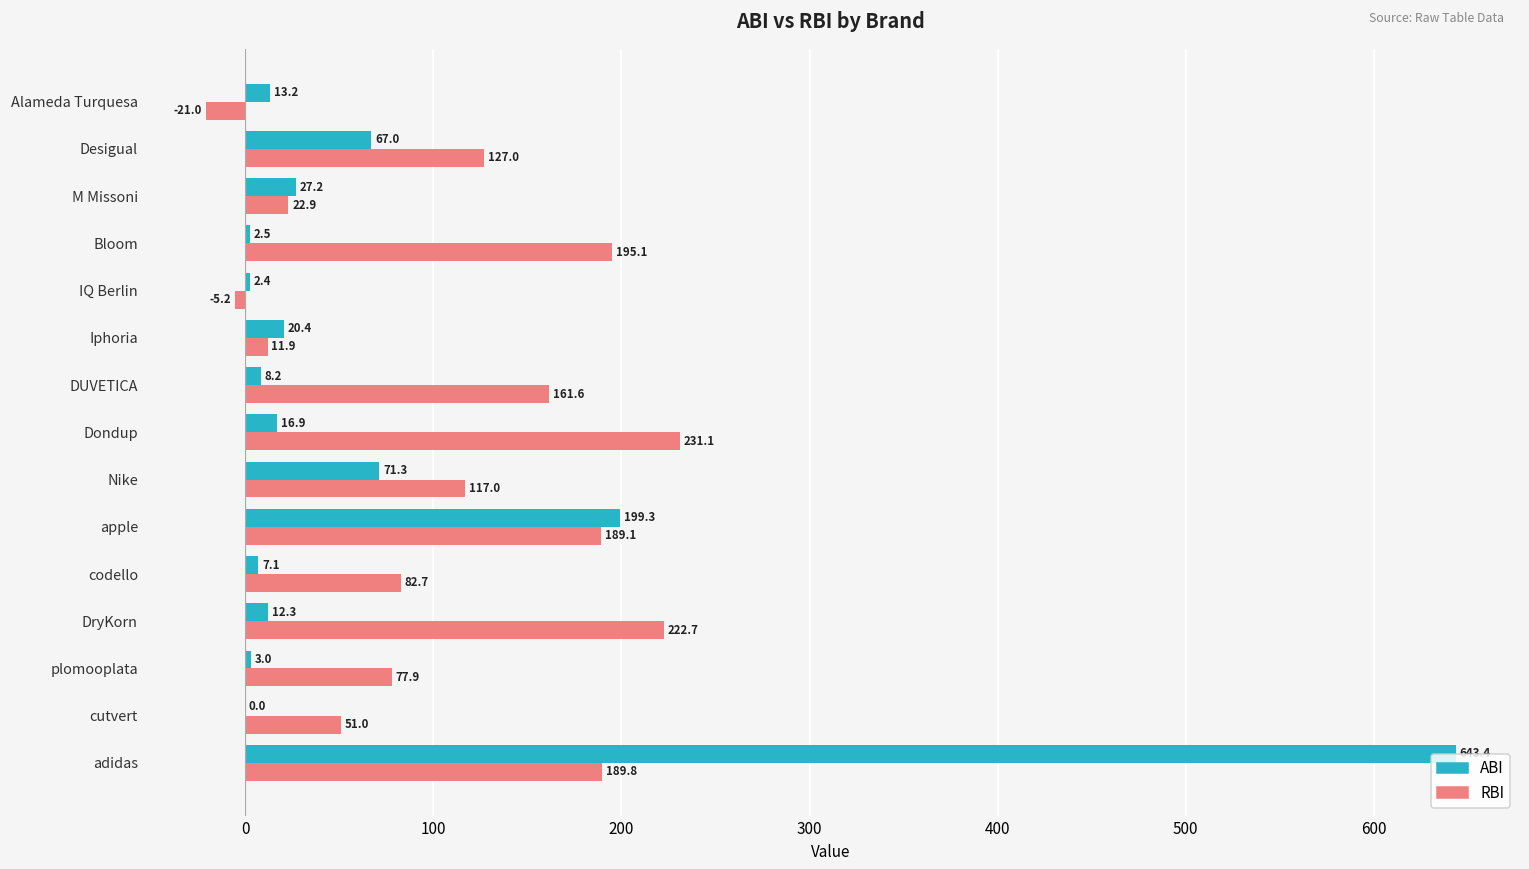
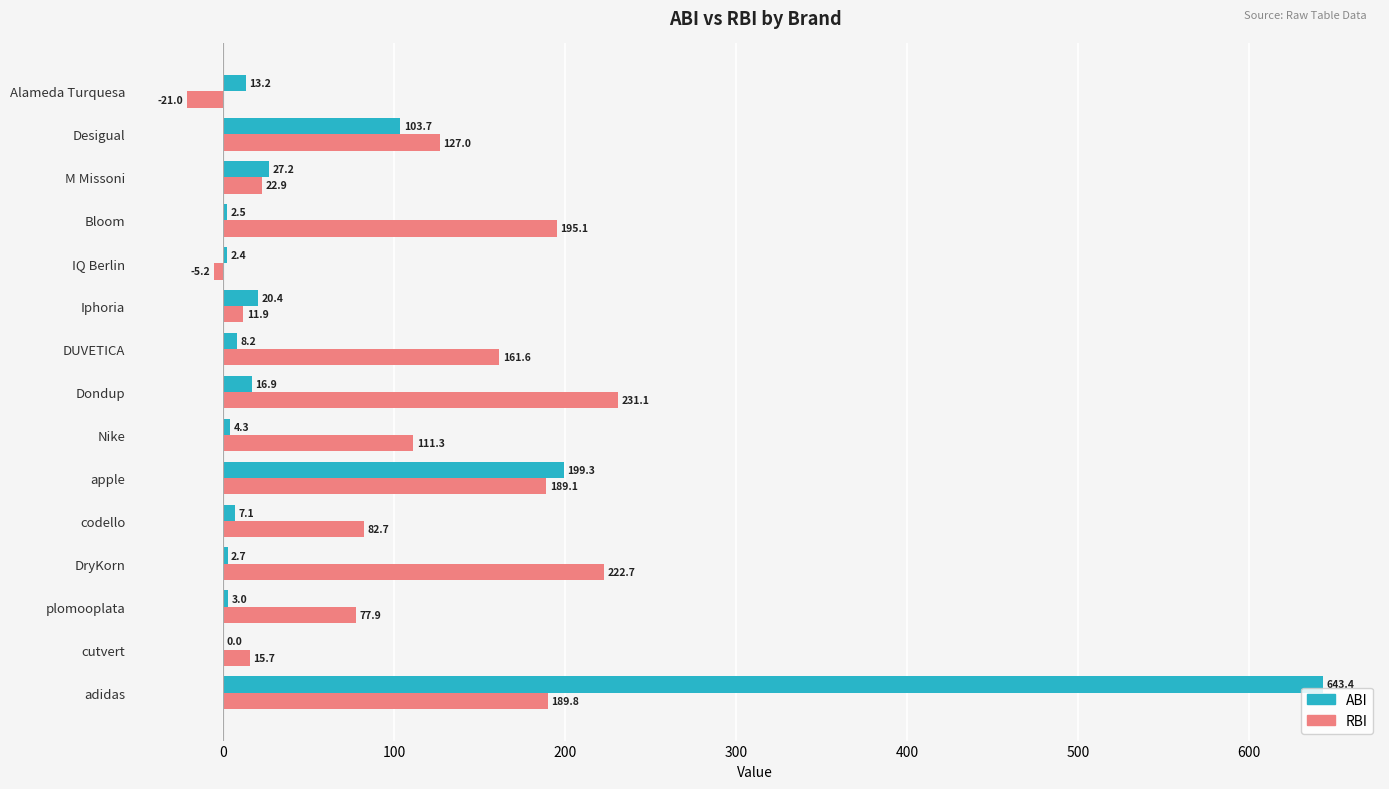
ABI, Desigual: 67.0 -> 103.7
ABI, Nike: 71.3 -> 4.3
RBI, Nike: 117.0 -> 111.3
ABI, DryKorn: 12.3 -> 2.7
RBI, cutvert: 51.0 -> 15.7
